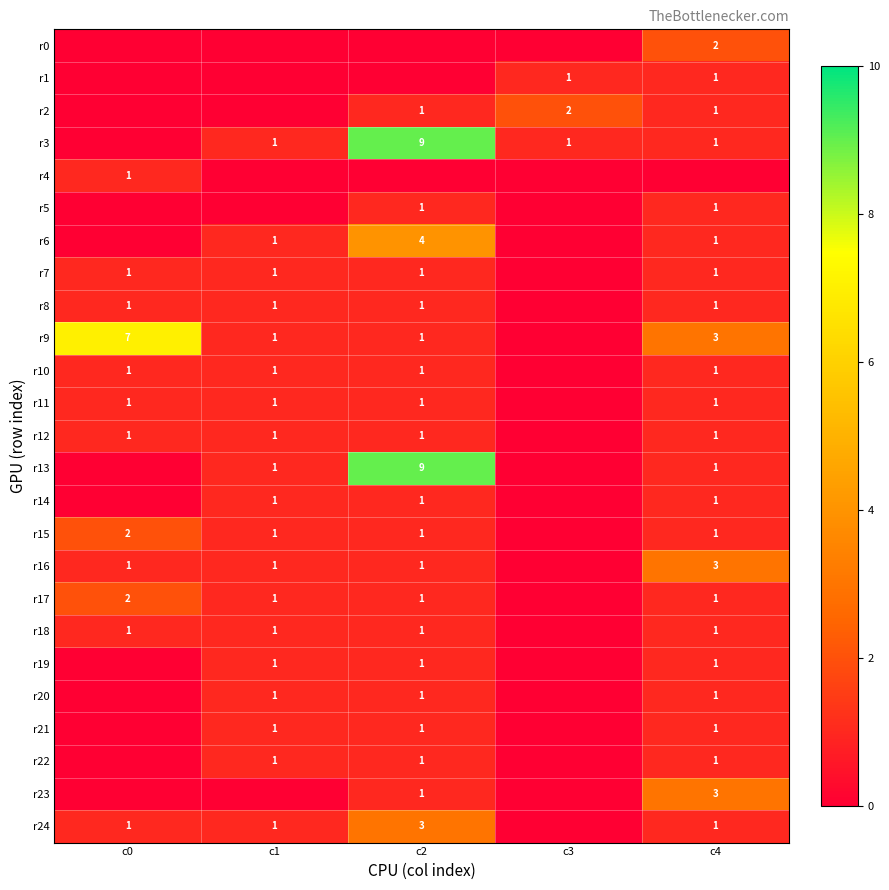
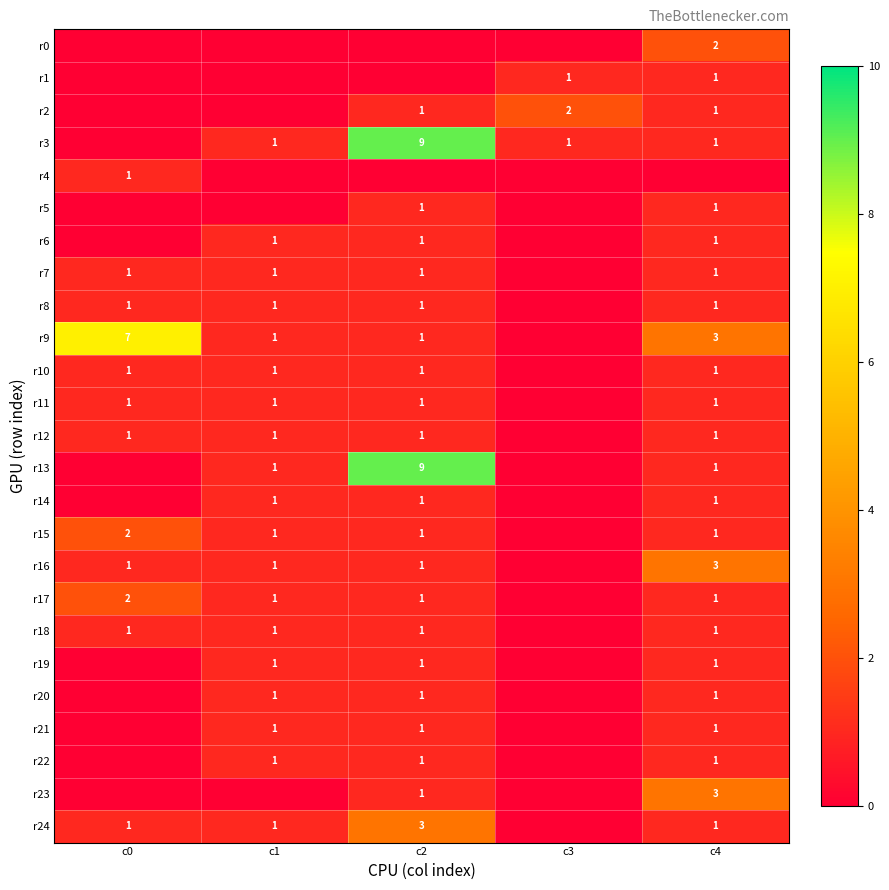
r6, c2: 4 -> 1
